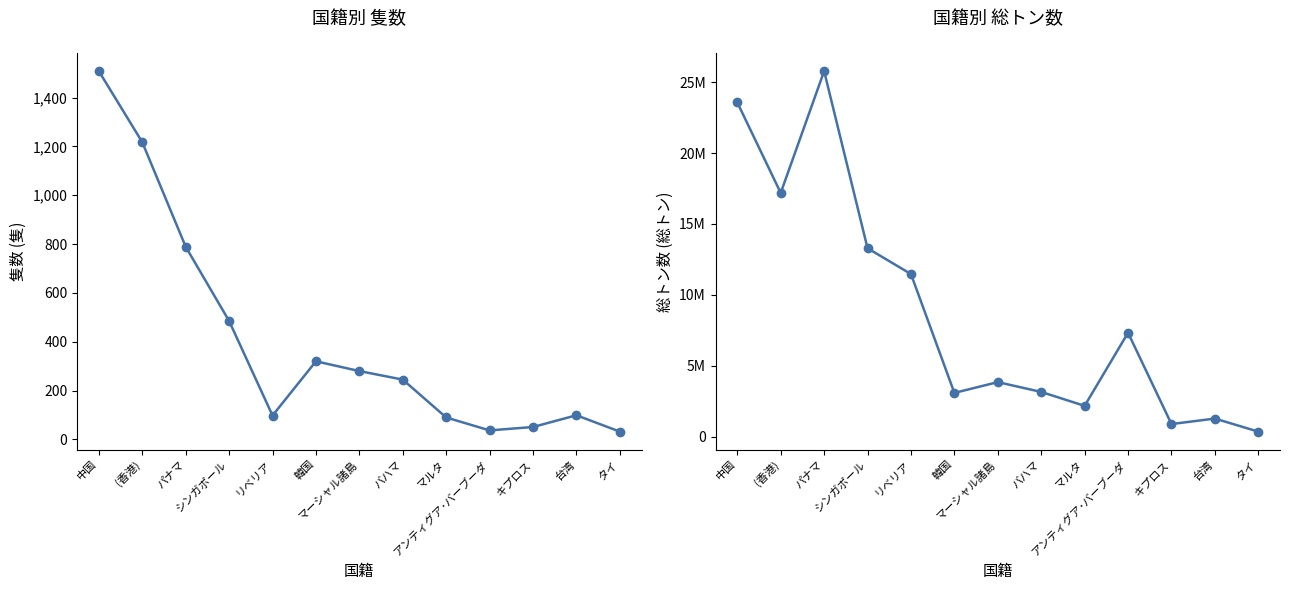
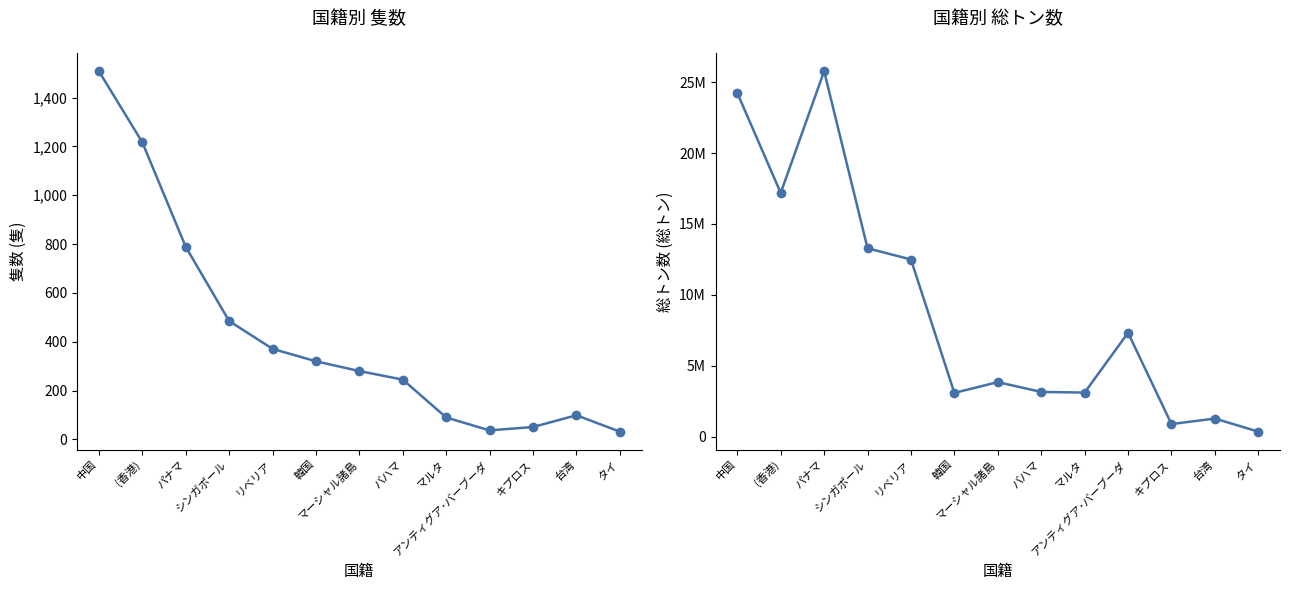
国籍別 隻数, リベリア: 100 -> 370
国籍別 総トン数, 中国: 23600000 -> 24200000
国籍別 総トン数, リベリア: 11500000 -> 12500000
国籍別 総トン数, マルタ: 2200000 -> 3100000
